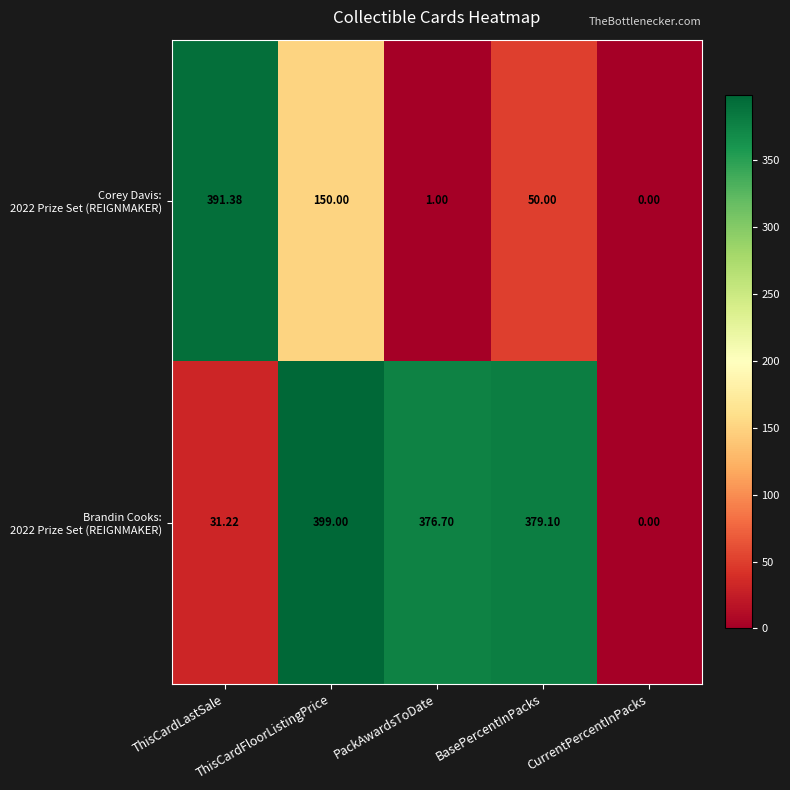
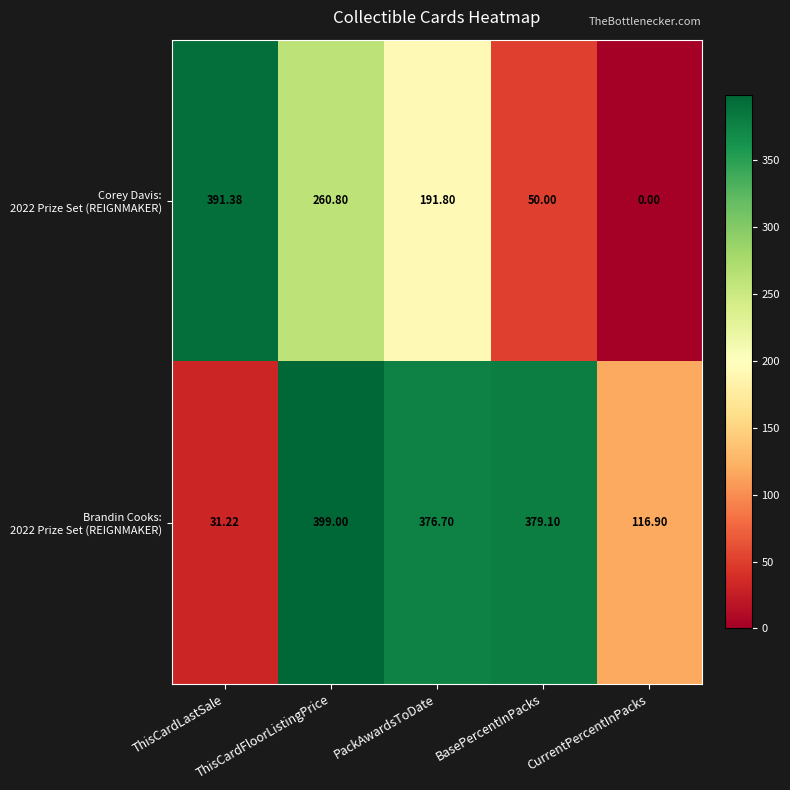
Corey Davis: 2022 Prize Set (REIGNMAKER), ThisCardFloorListingPrice: 150.00 -> 260.80
Corey Davis: 2022 Prize Set (REIGNMAKER), PackAwardsToDate: 1.00 -> 191.80
Brandin Cooks: 2022 Prize Set (REIGNMAKER), CurrentPercentInPacks: 0.00 -> 116.90
